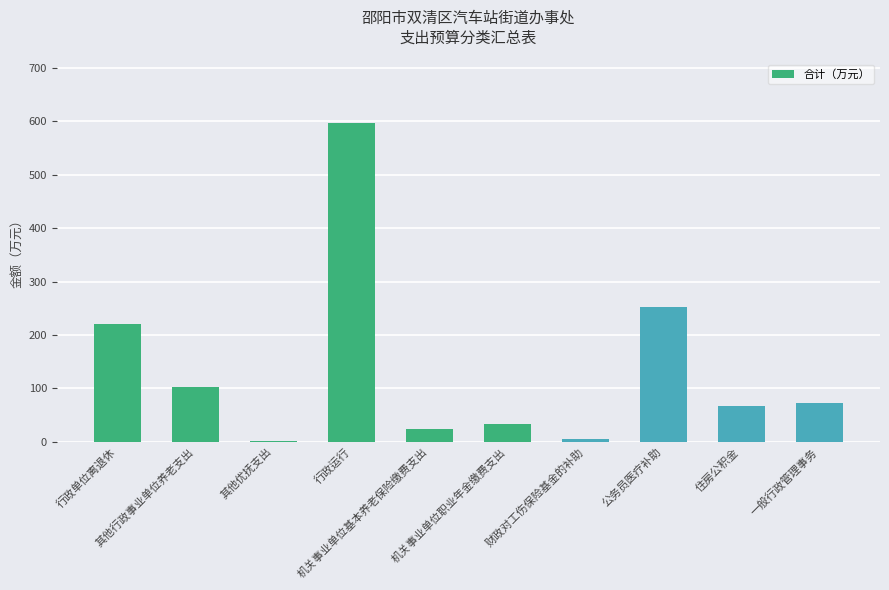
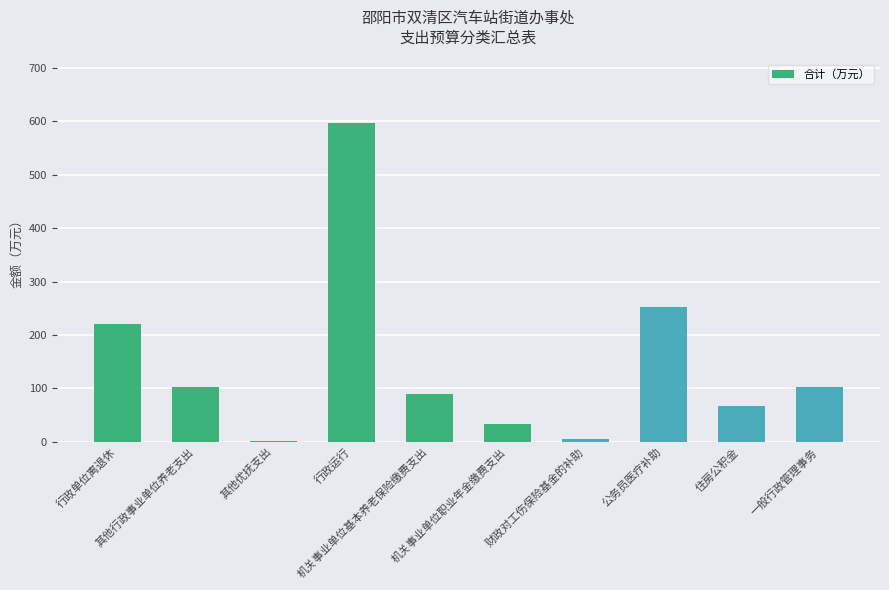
机关事业单位基本养老保险缴费支出: 20 -> 90
一般行政管理事务: 70 -> 100
